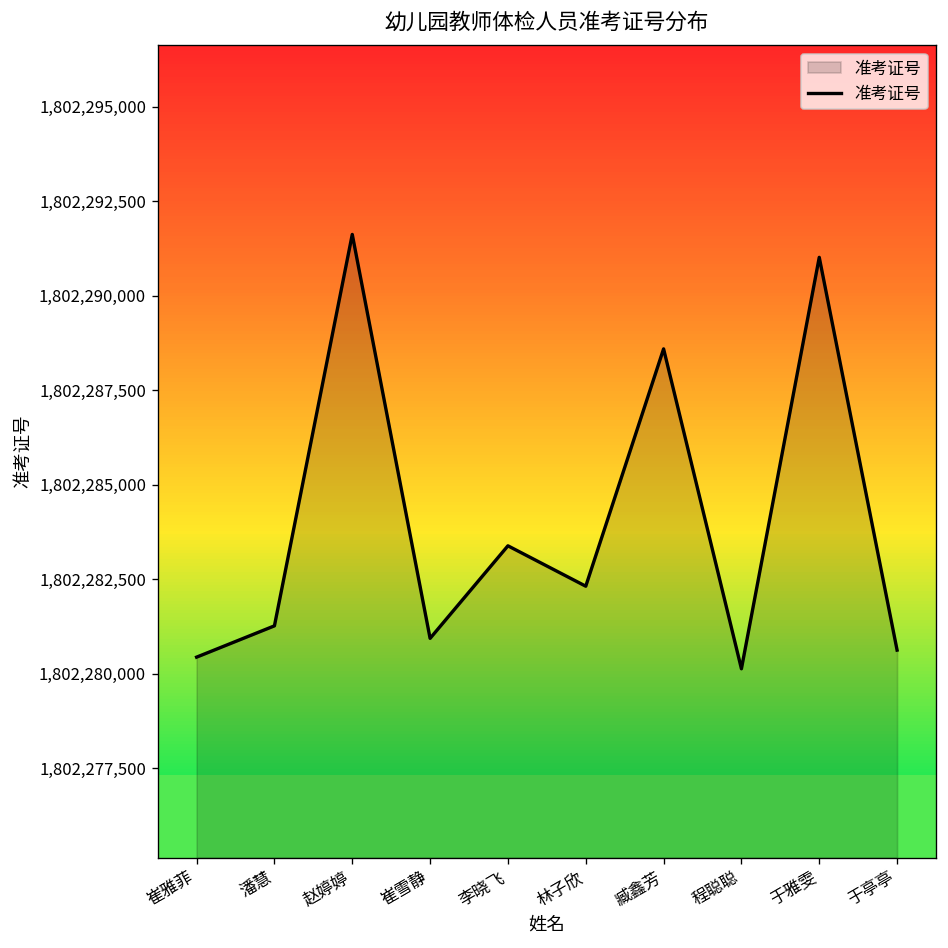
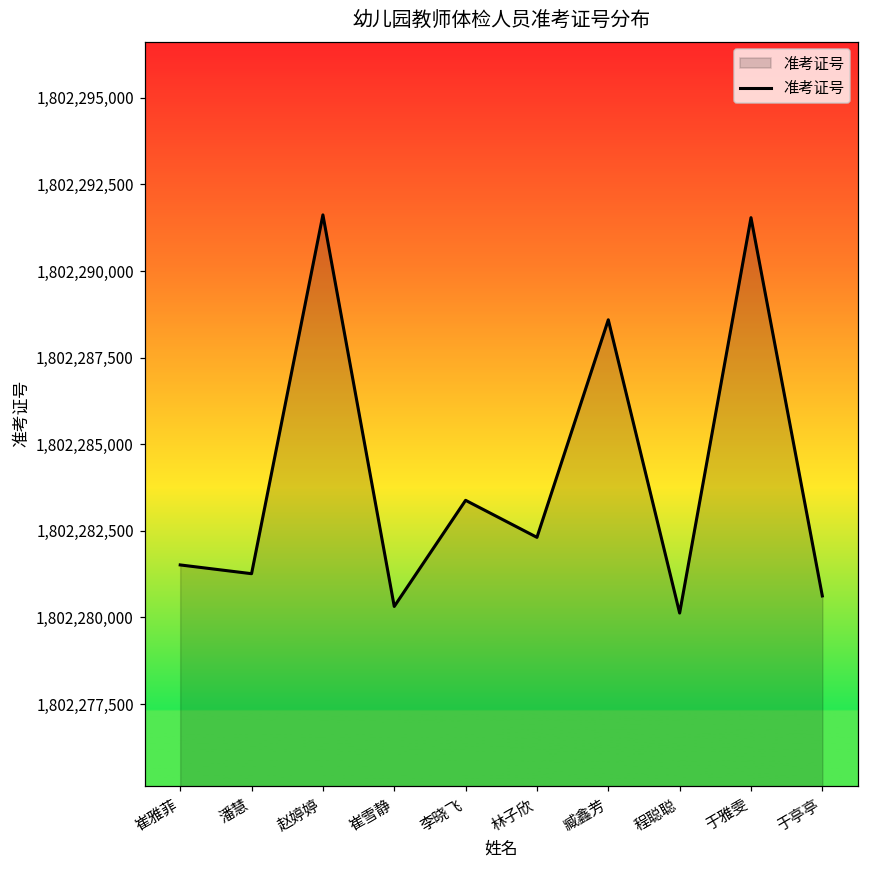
崔雅菲: 1,802,280,400 -> 1,802,281,500
崔雪静: 1,802,280,900 -> 1,802,280,300
于雅雯: 1,802,291,000 -> 1,802,291,500
